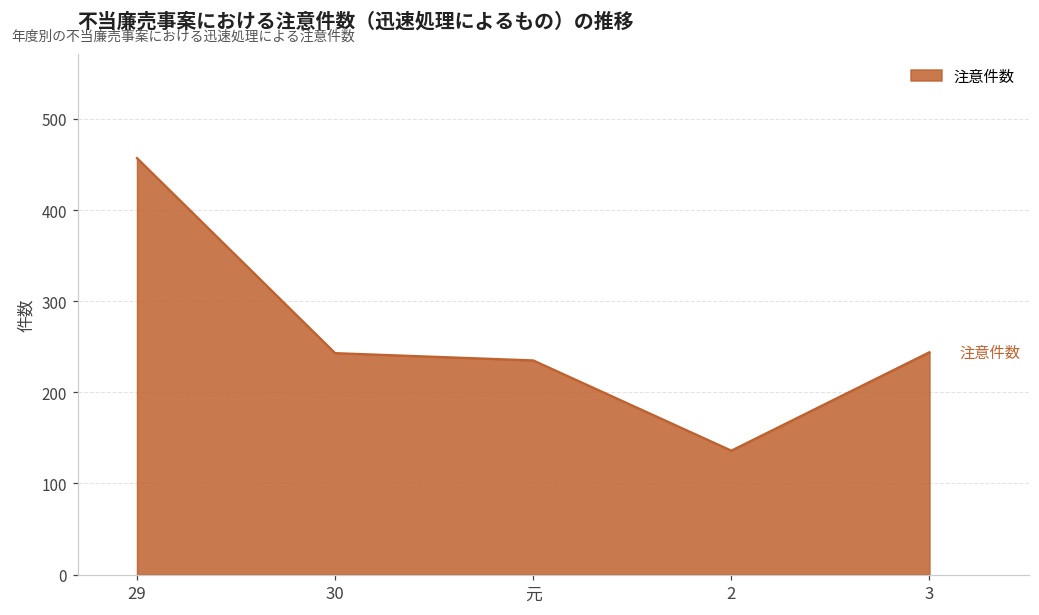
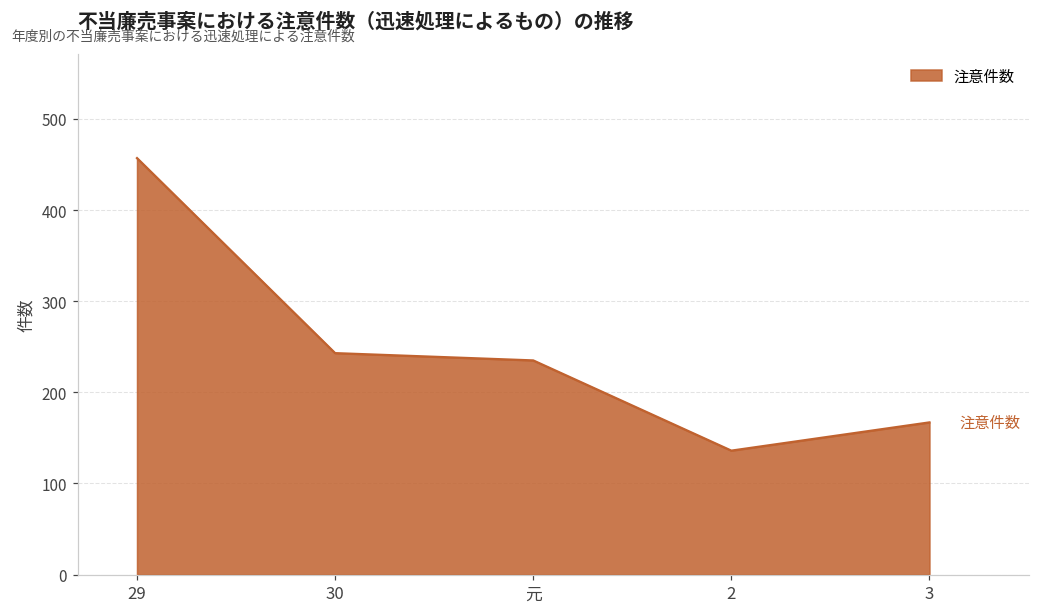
3: 240 -> 170
